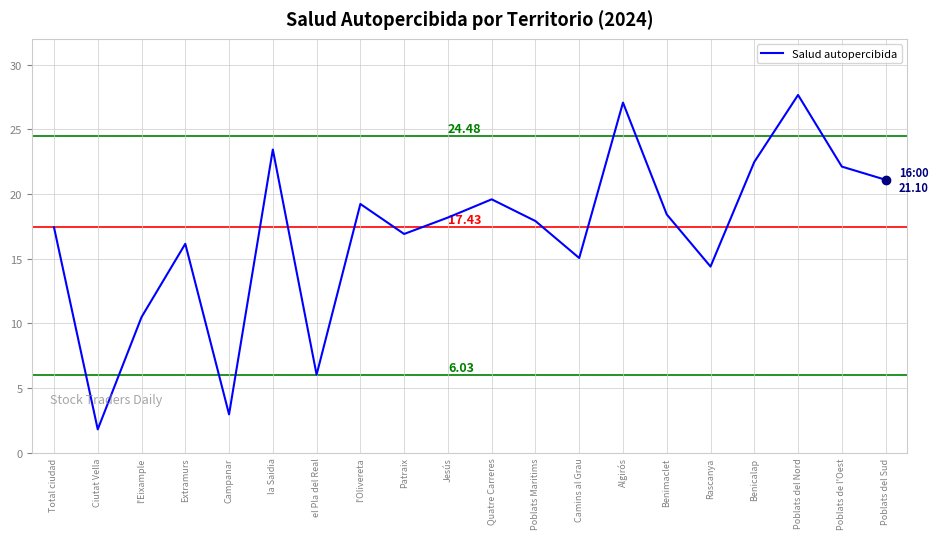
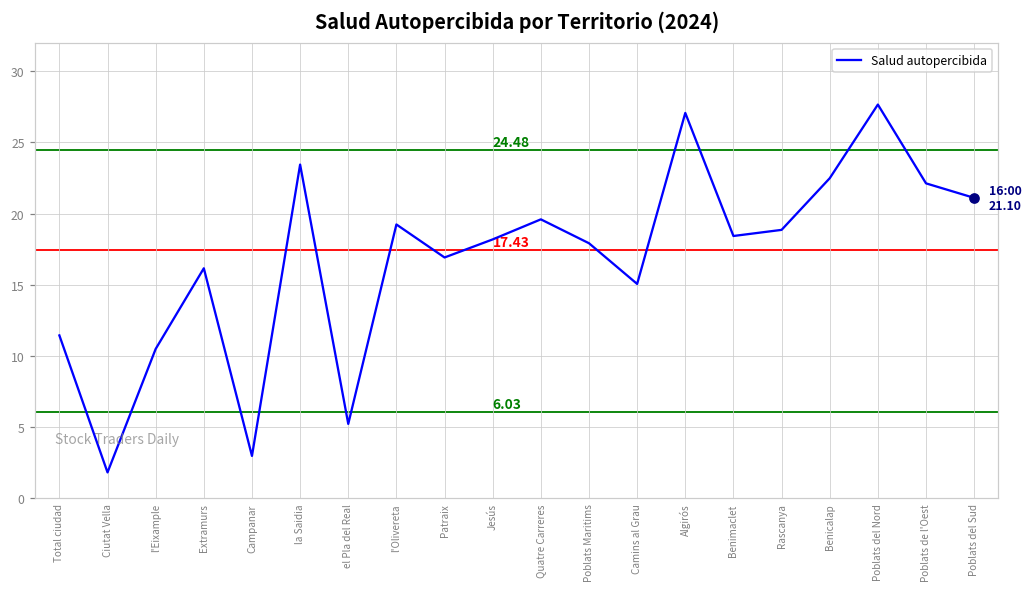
Salud autopercibida, Total ciudad: 17.4 -> 11.4
Salud autopercibida, el Pla del Real: 6.0 -> 5.2
Salud autopercibida, Rascanya: 14.4 -> 18.9
